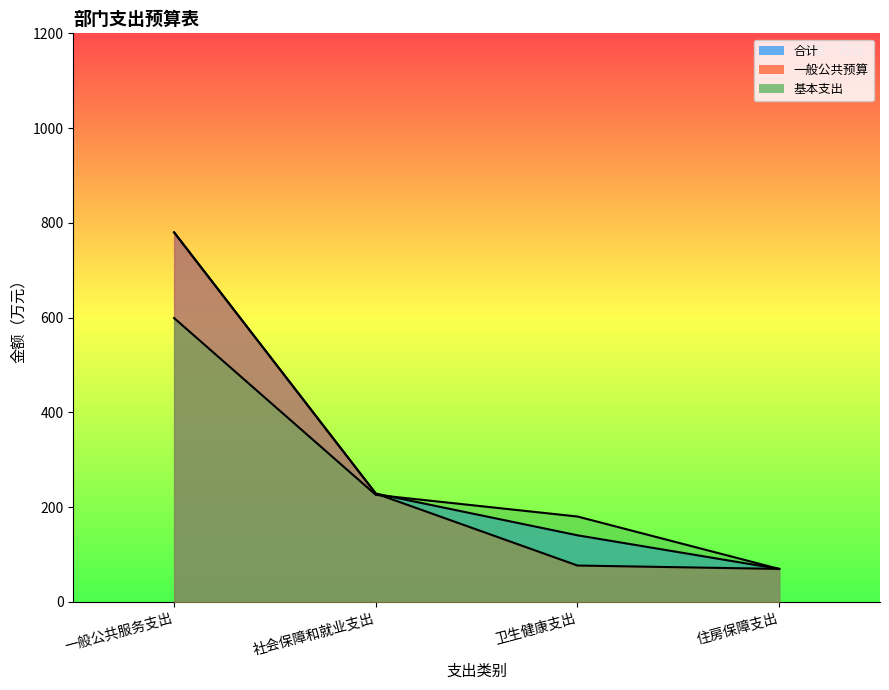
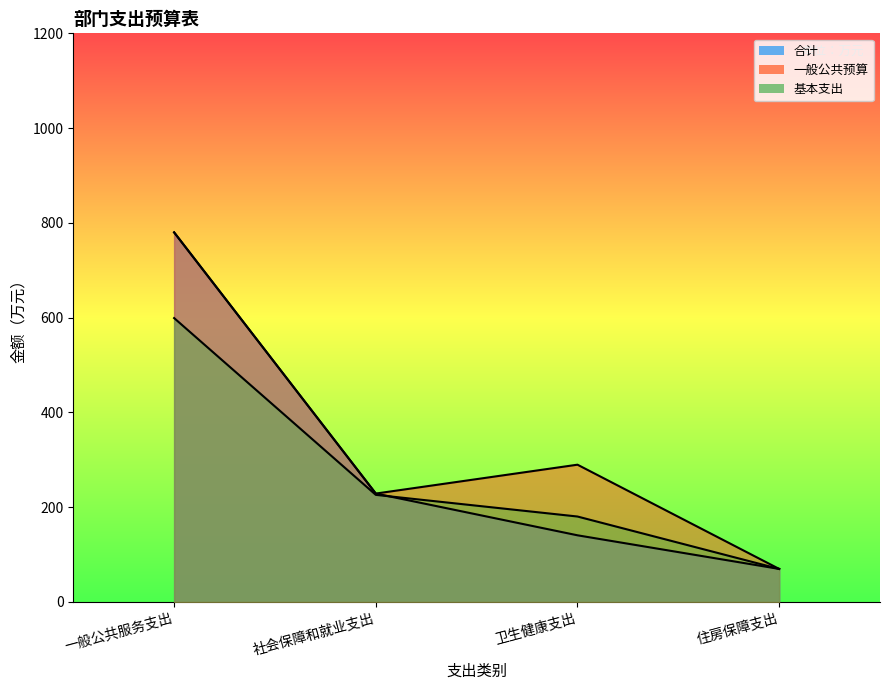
一般公共预算, 卫生健康支出: 80 -> 290
